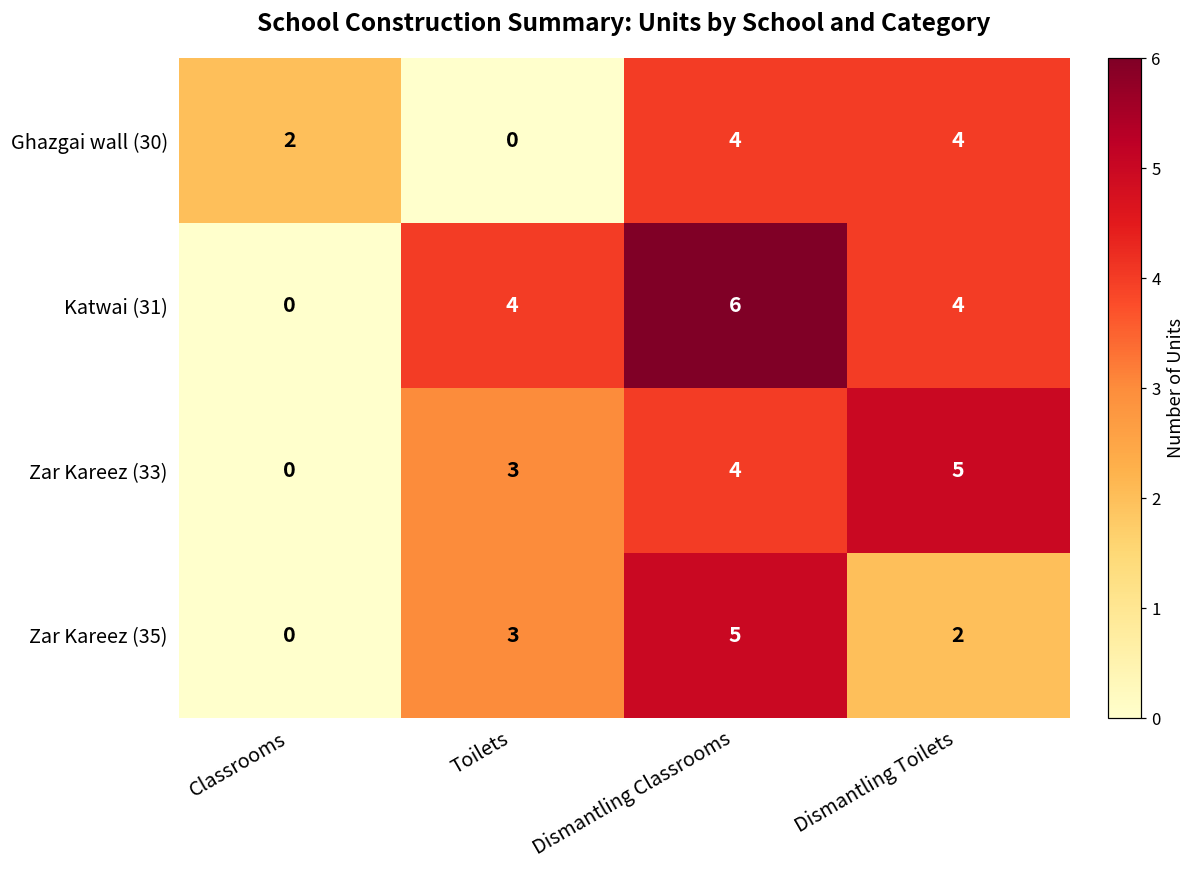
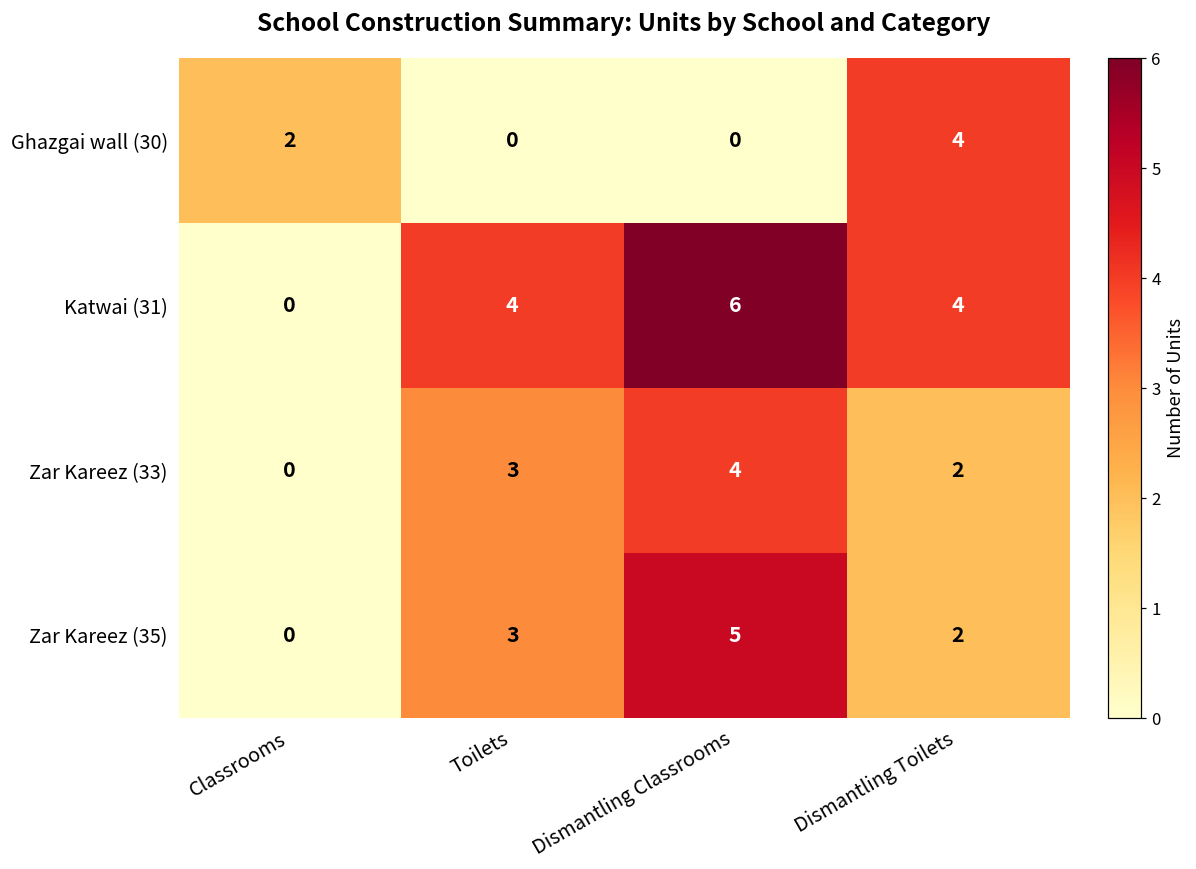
Ghazgai wall (30), Dismantling Classrooms: 4 -> 0
Zar Kareez (33), Dismantling Toilets: 5 -> 2
